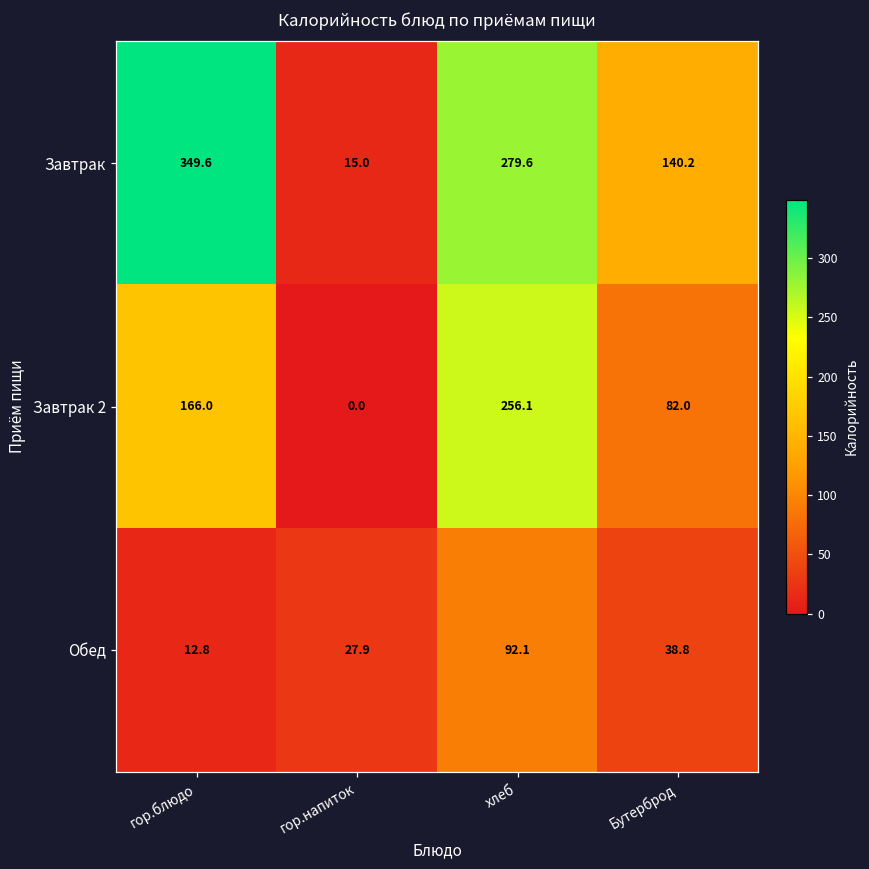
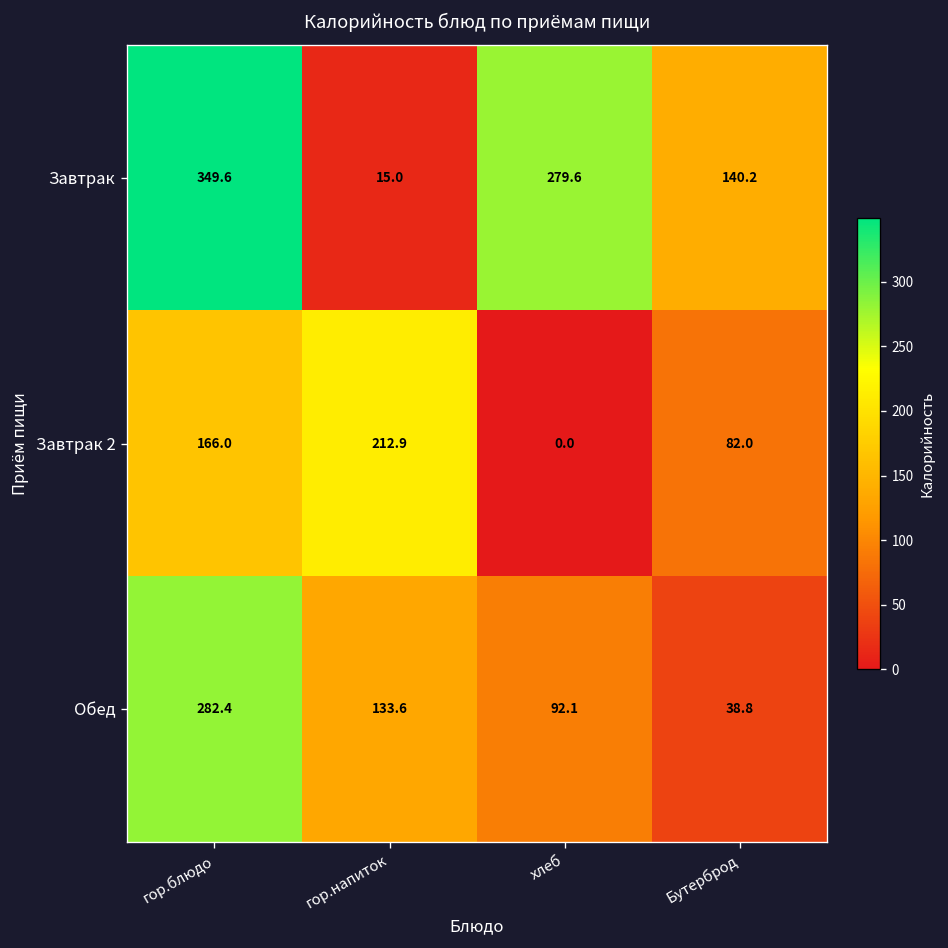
Завтрак 2, гор.напиток: 0.0 -> 212.9
Завтрак 2, хлеб: 256.1 -> 0.0
Обед, гор.блюдо: 12.8 -> 282.4
Обед, гор.напиток: 27.9 -> 133.6
